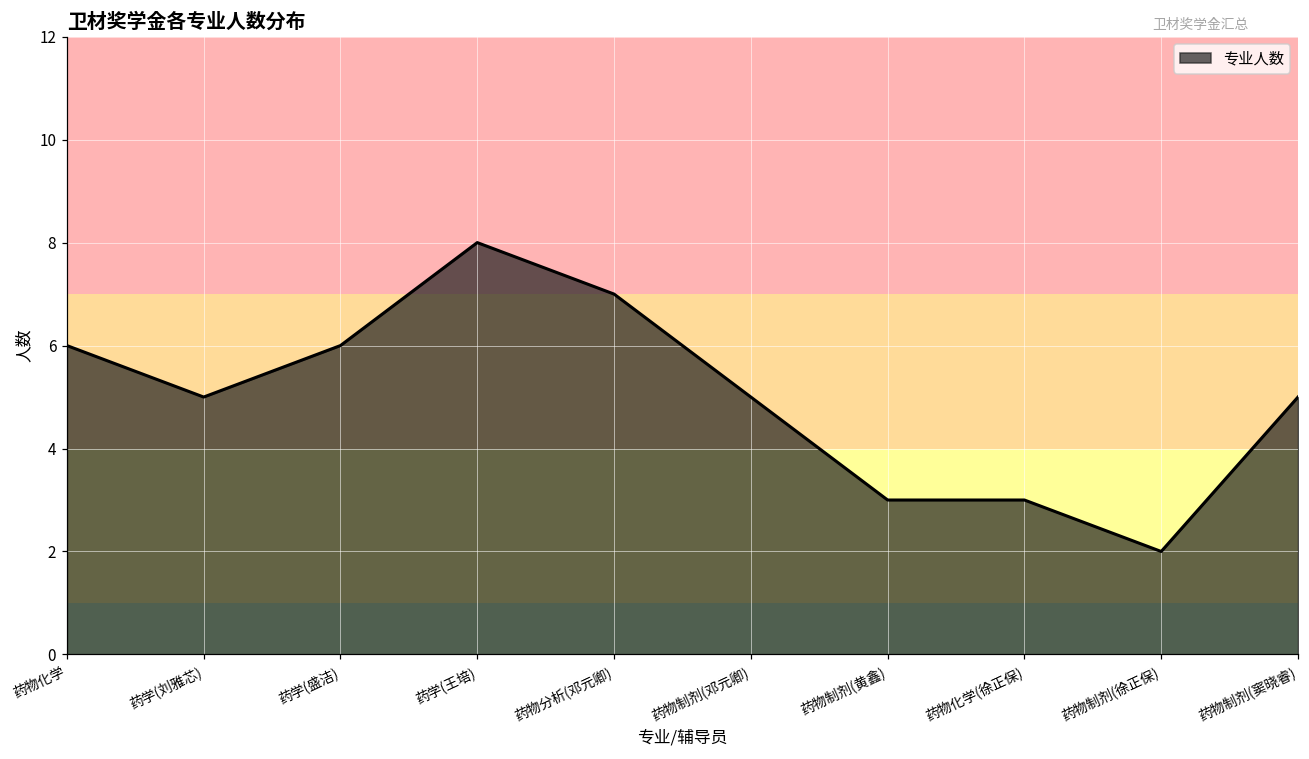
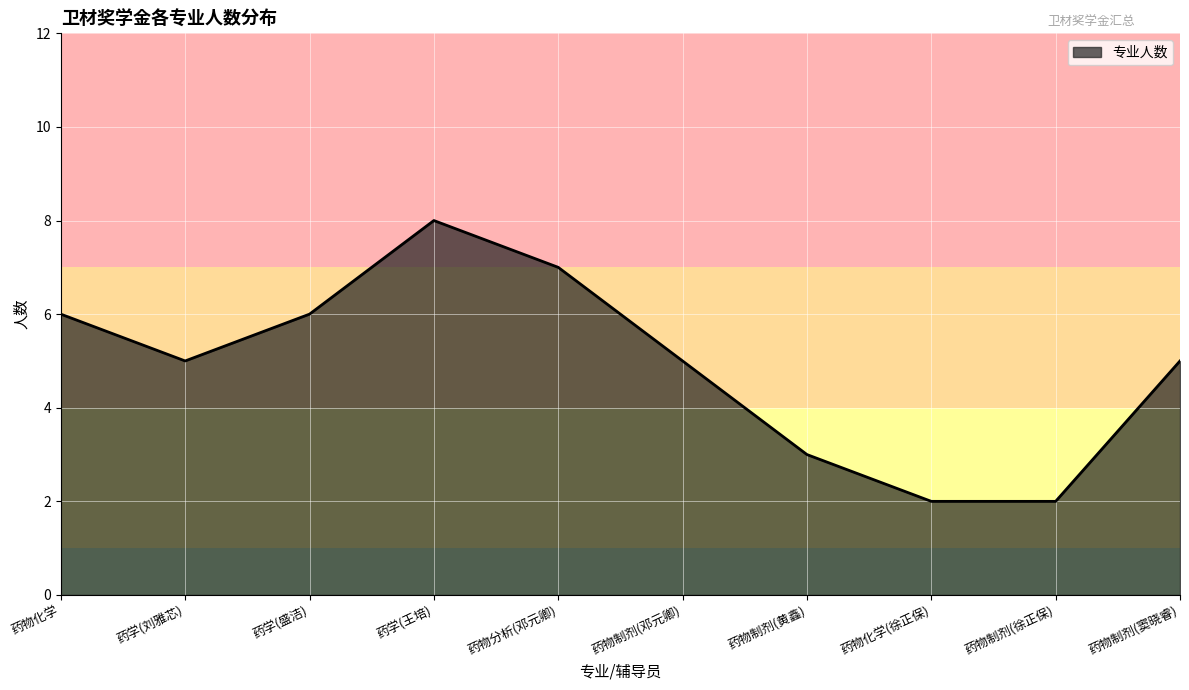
药物化学(徐正保): 3 -> 2
